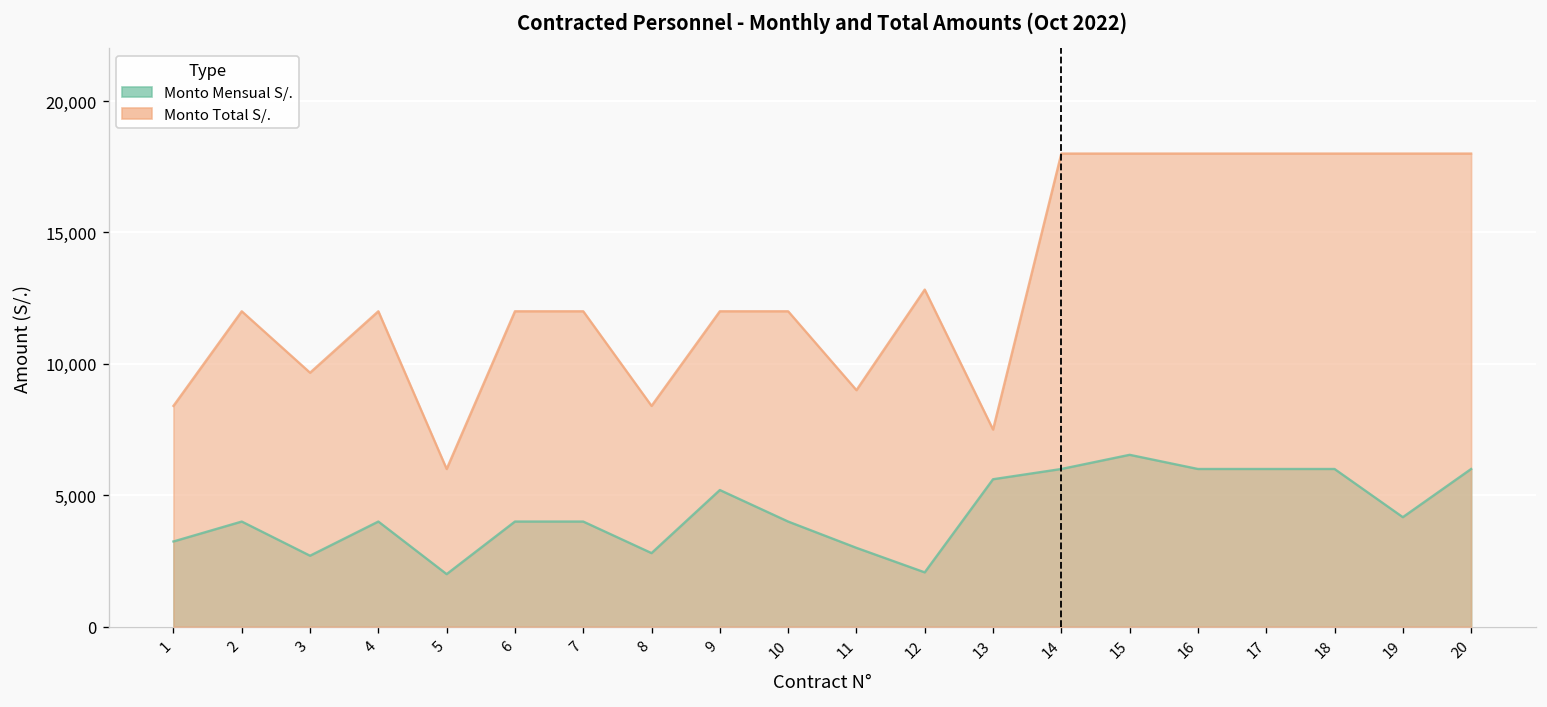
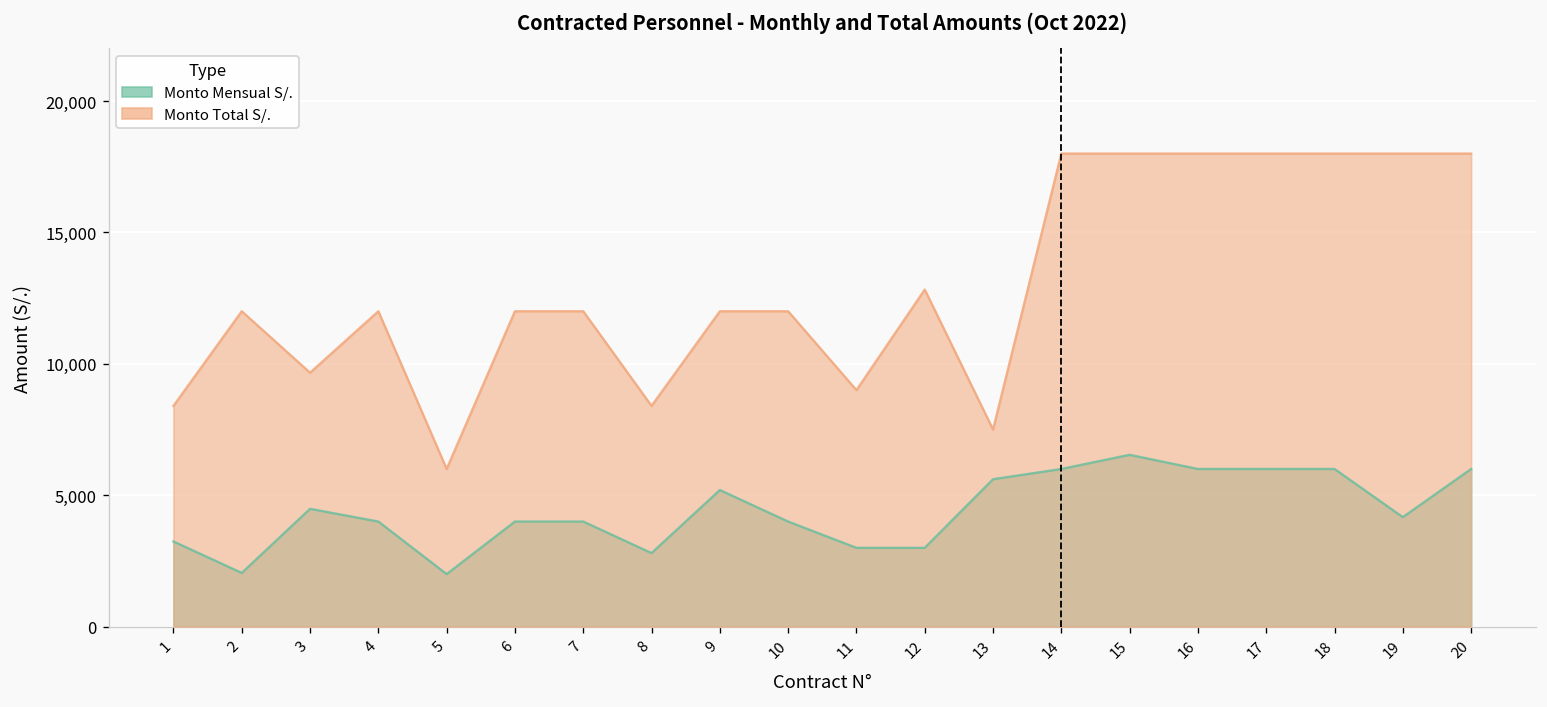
Monto Mensual S/., 2: 4,000 -> 2,000
Monto Mensual S/., 3: 2,700 -> 4,500
Monto Mensual S/., 12: 2,100 -> 3,000
